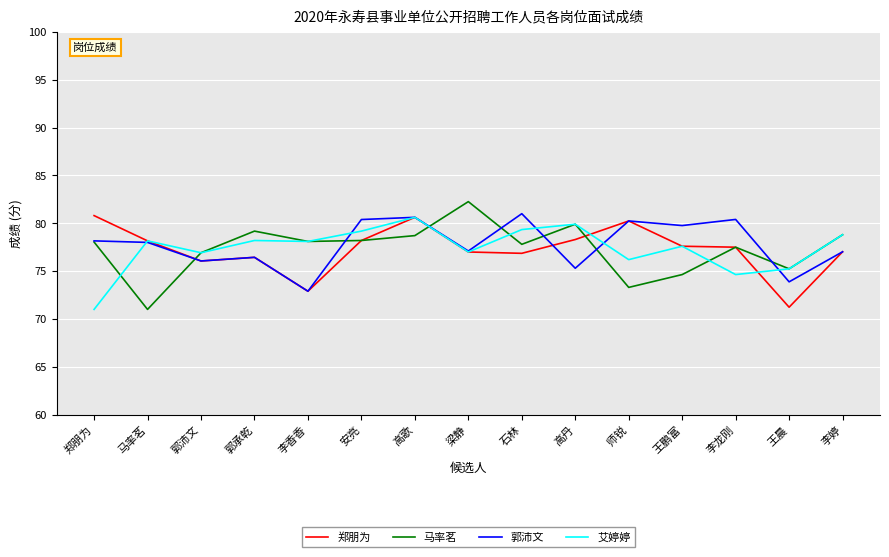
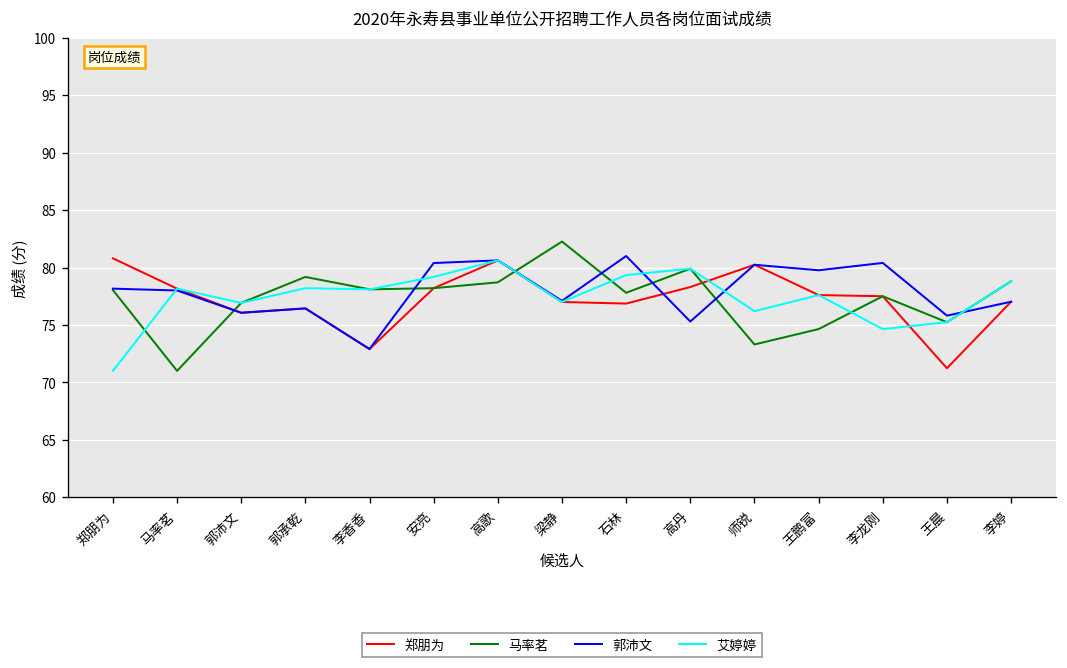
郭沛文, 王晨: 74 -> 76
